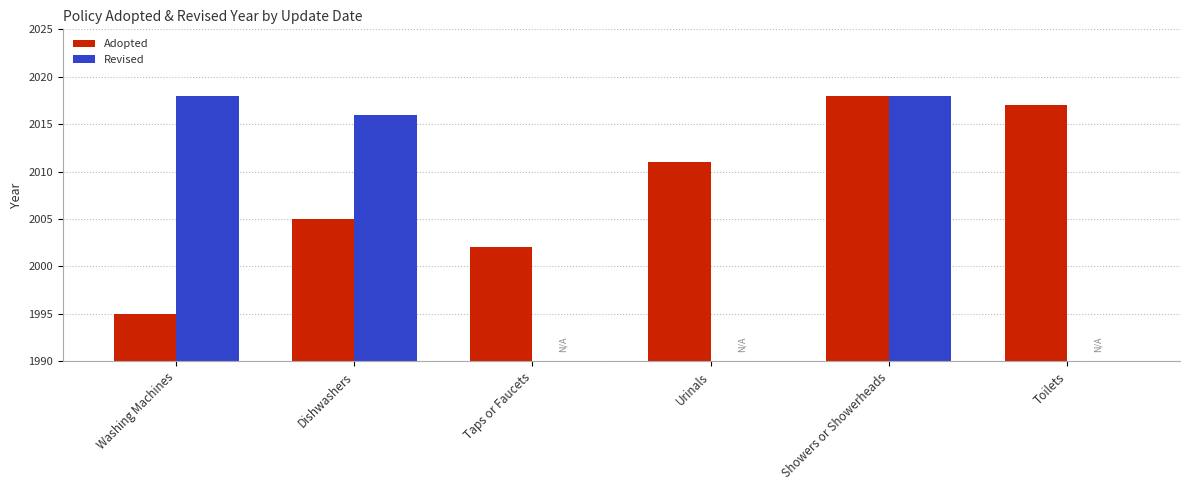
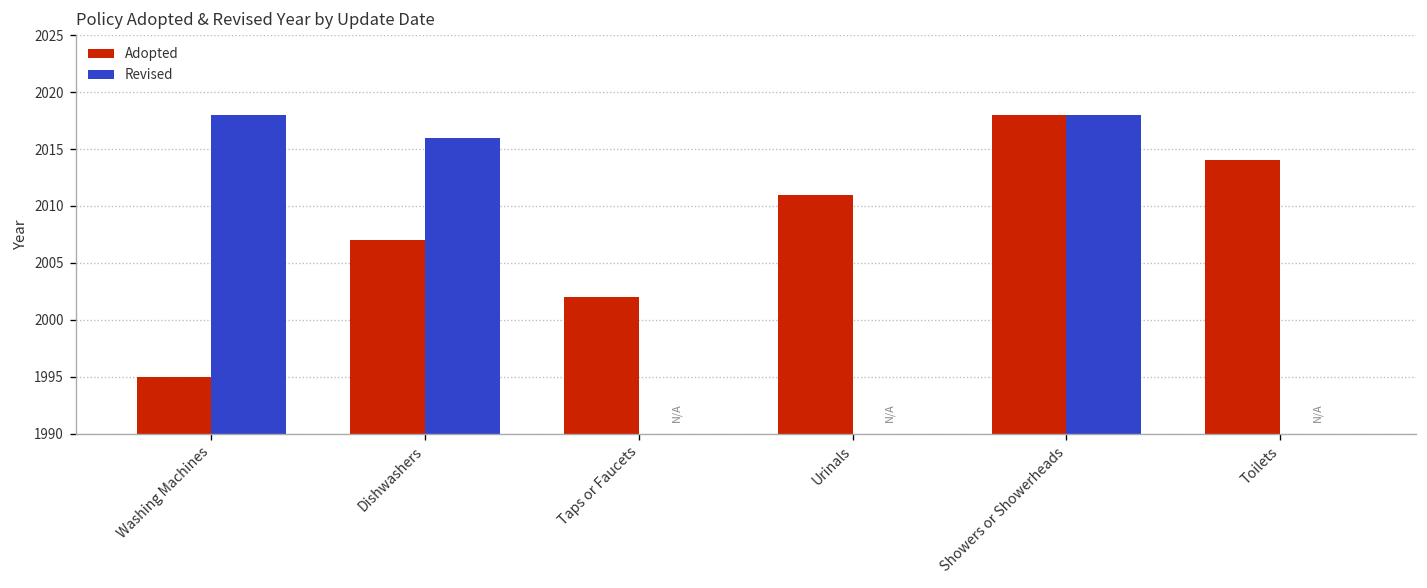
Adopted, Dishwashers: 2005 -> 2007
Adopted, Toilets: 2017 -> 2014
